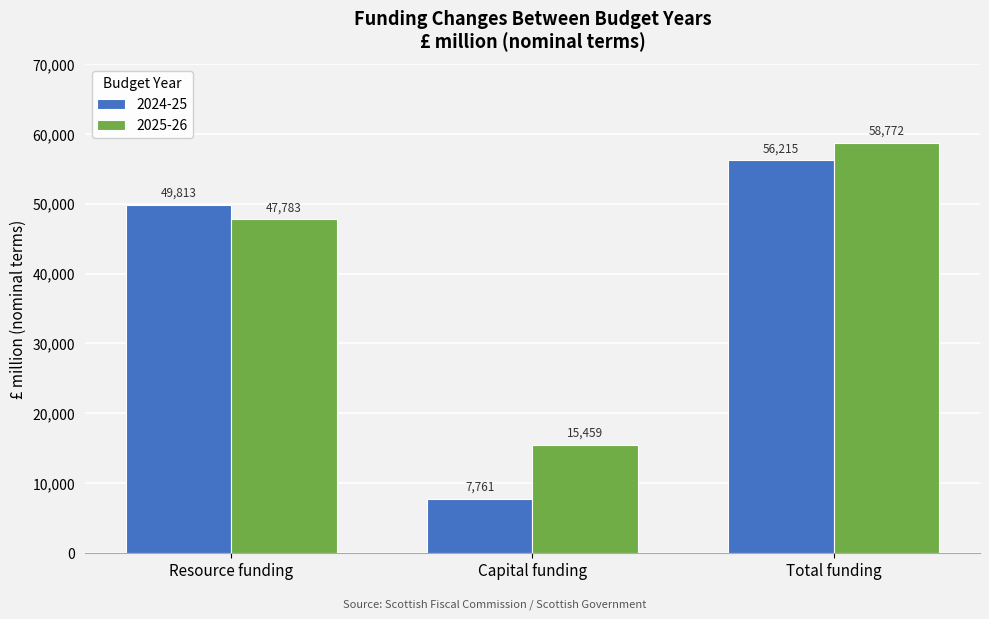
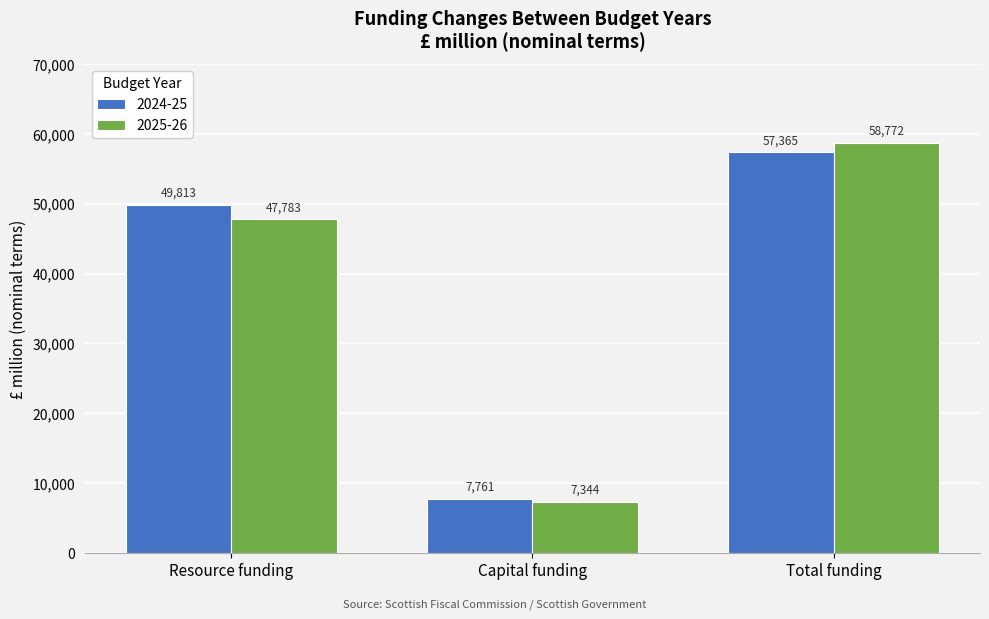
2025-26, Capital funding: 15,459 -> 7,344
2024-25, Total funding: 56,215 -> 57,365
